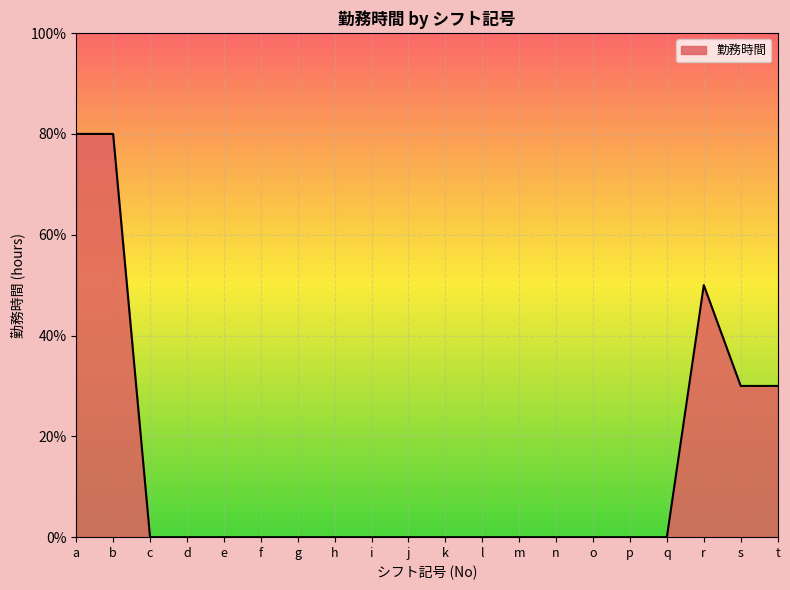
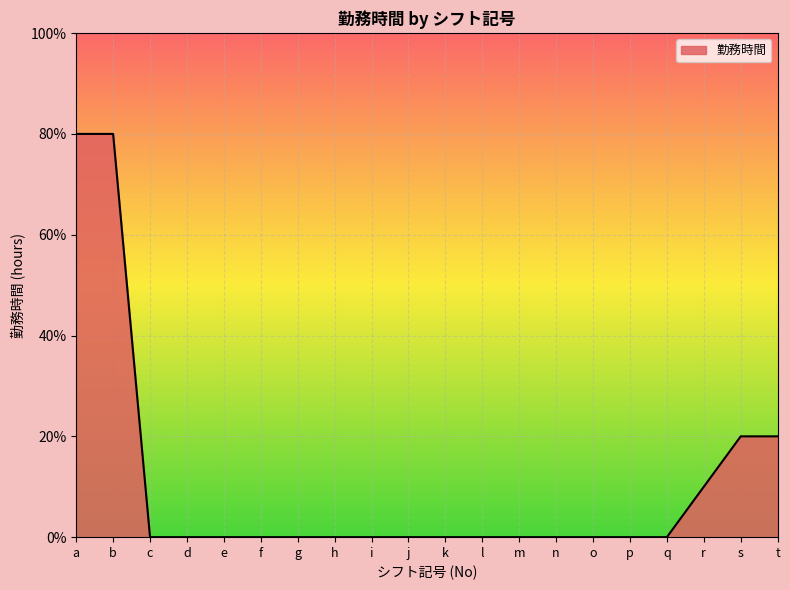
r: 50% -> 10%
s: 30% -> 20%
t: 30% -> 20%
